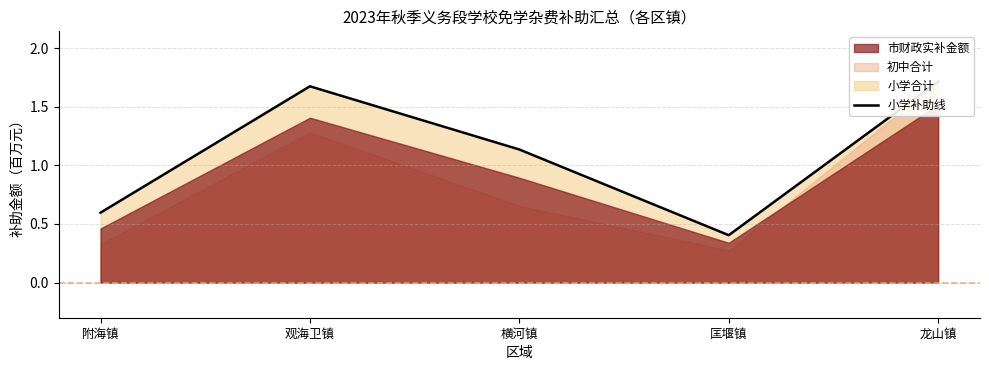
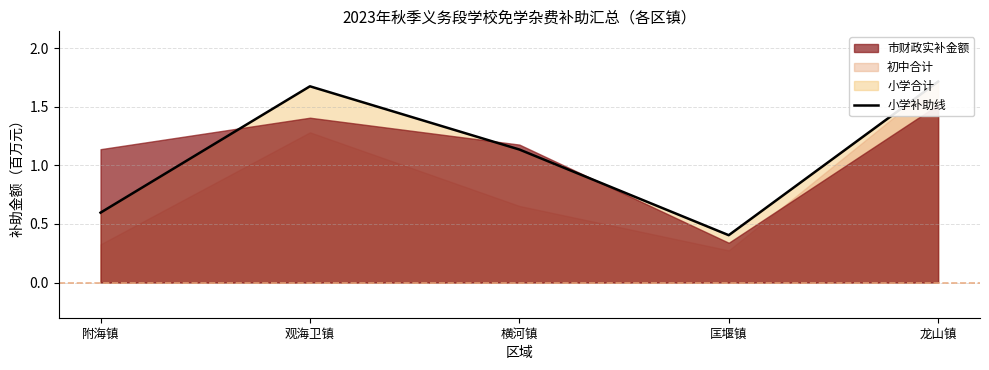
市财政实补金额, 附海镇: 0.46 -> 1.14
市财政实补金额, 横河镇: 0.90 -> 1.18
